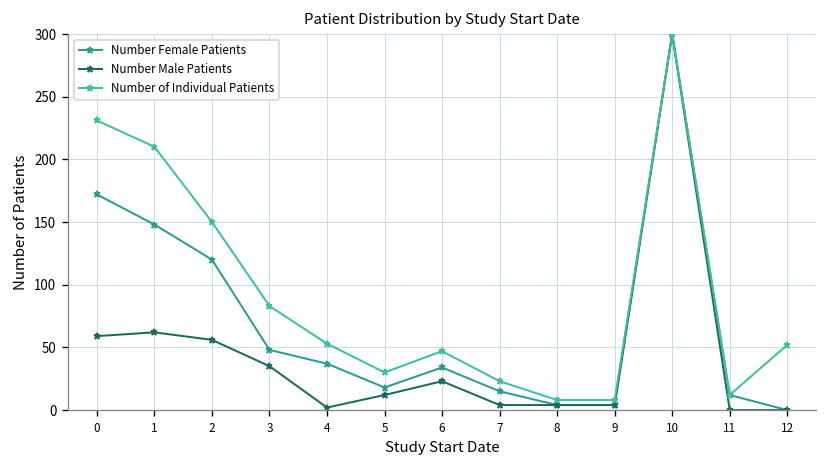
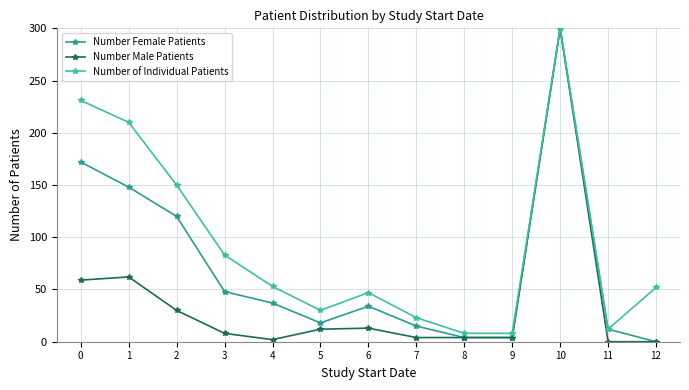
Number Male Patients, 2: 56 -> 30
Number Male Patients, 3: 35 -> 8
Number Male Patients, 6: 23 -> 13
